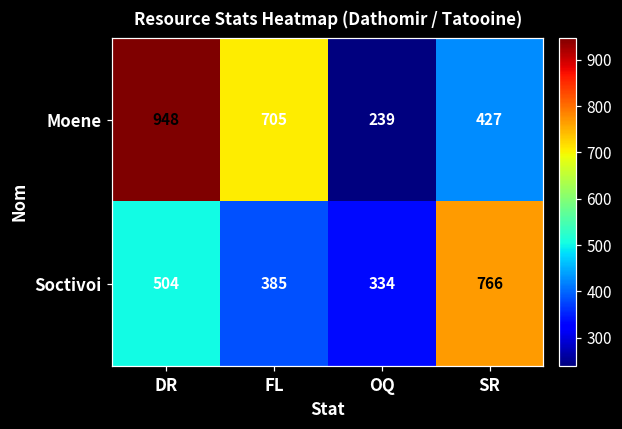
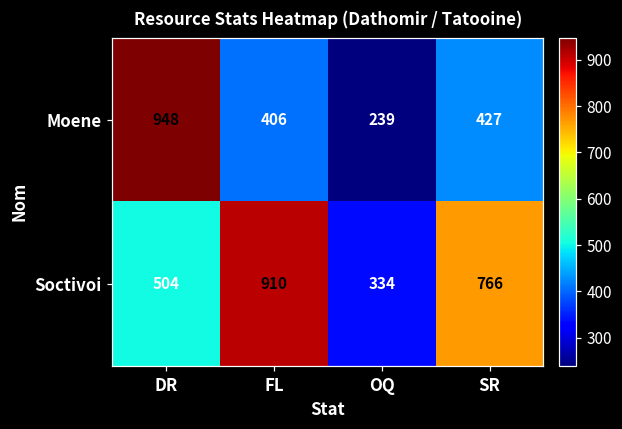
Moene, FL: 705 -> 406
Soctivoi, FL: 385 -> 910
